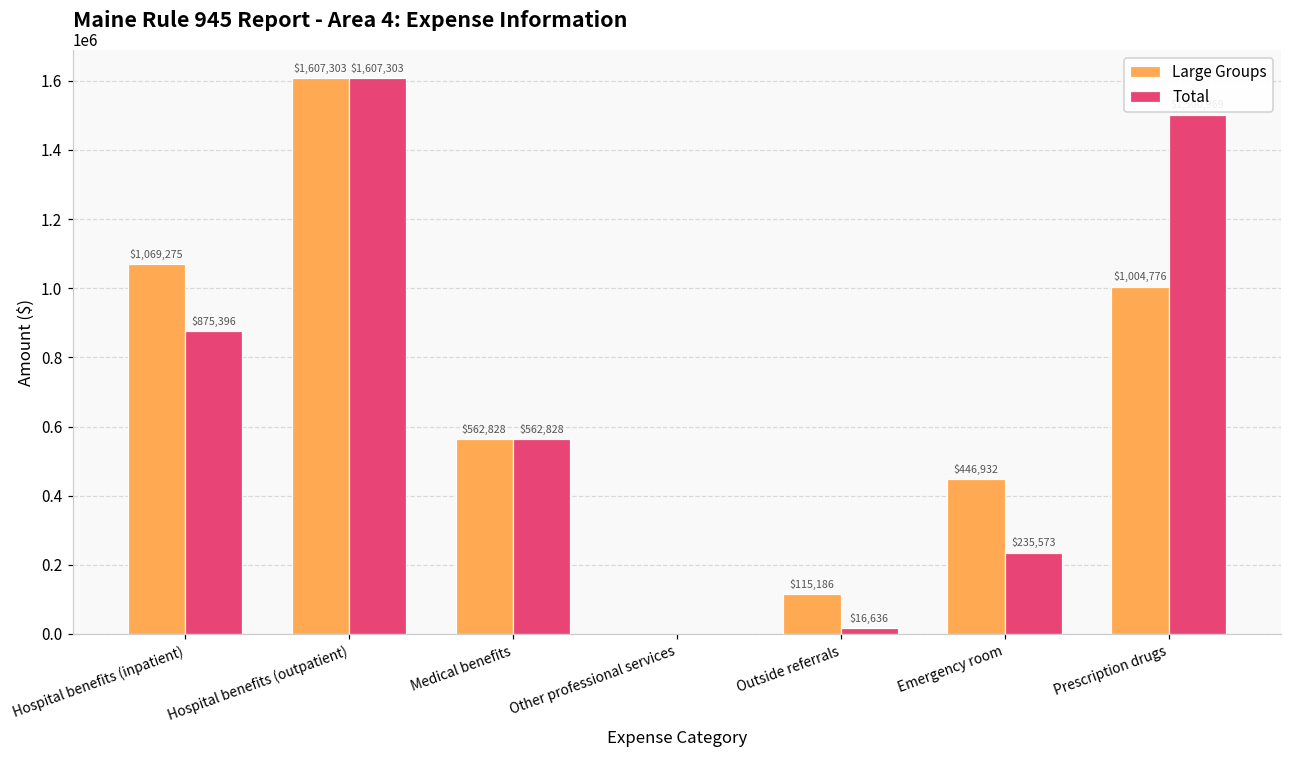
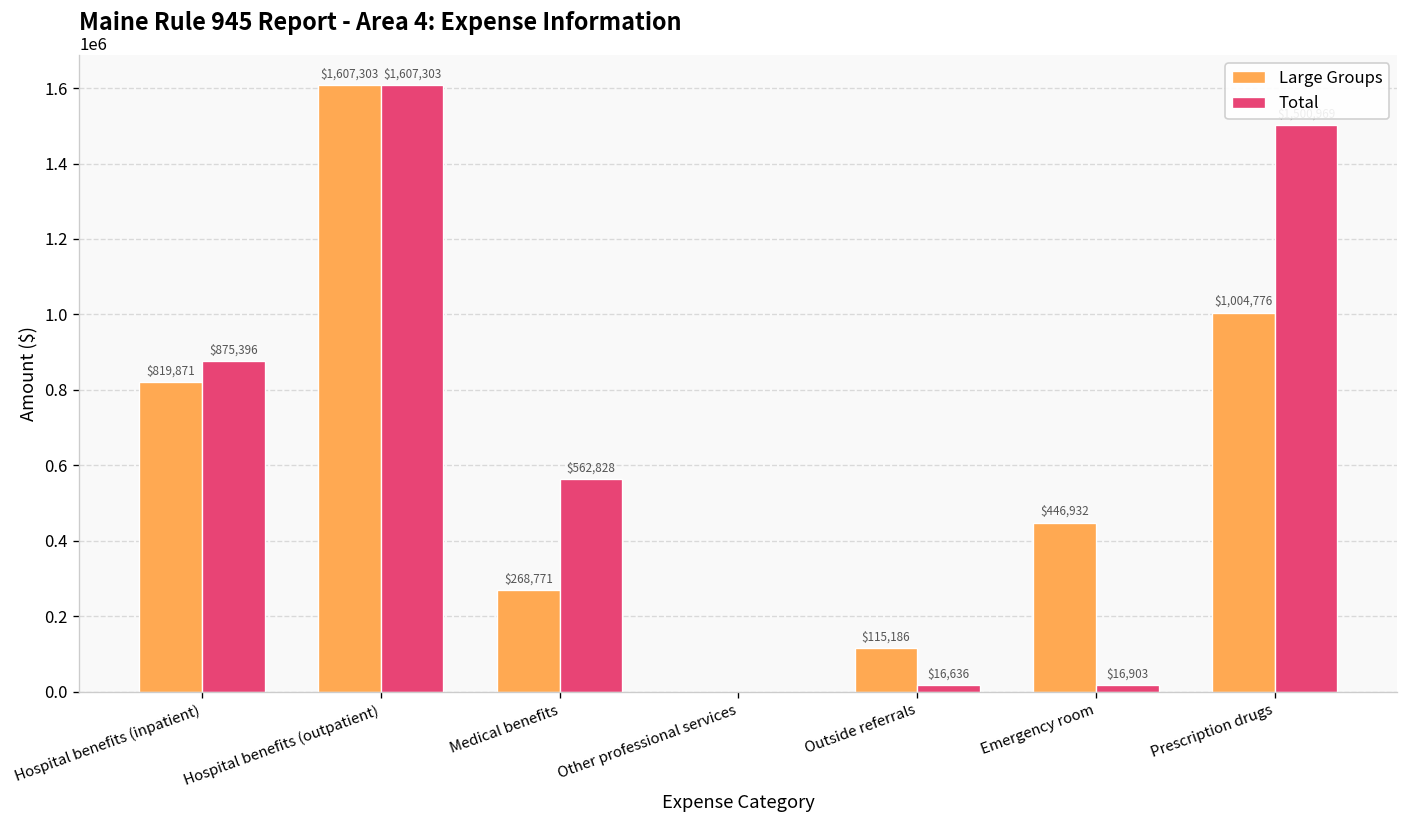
Large Groups, Hospital benefits (inpatient): $1,069,275 -> $819,871
Large Groups, Medical benefits: $562,828 -> $268,771
Total, Emergency room: $235,573 -> $16,903
